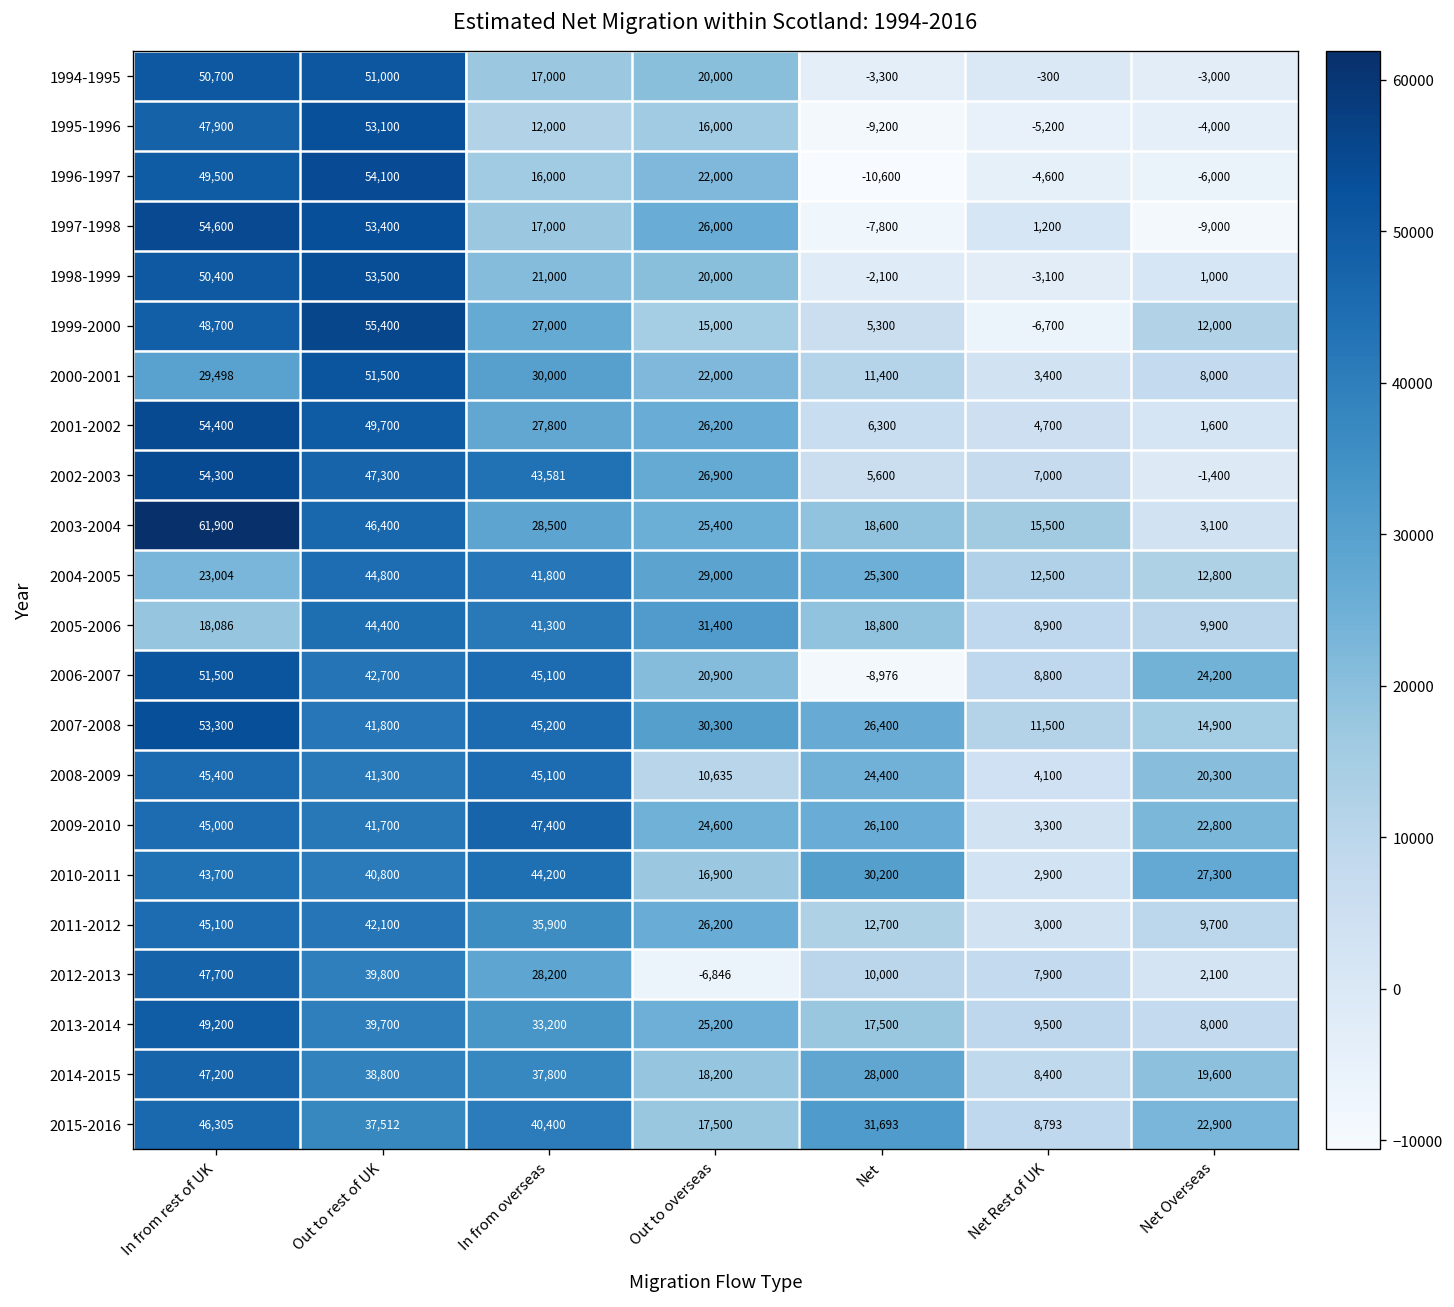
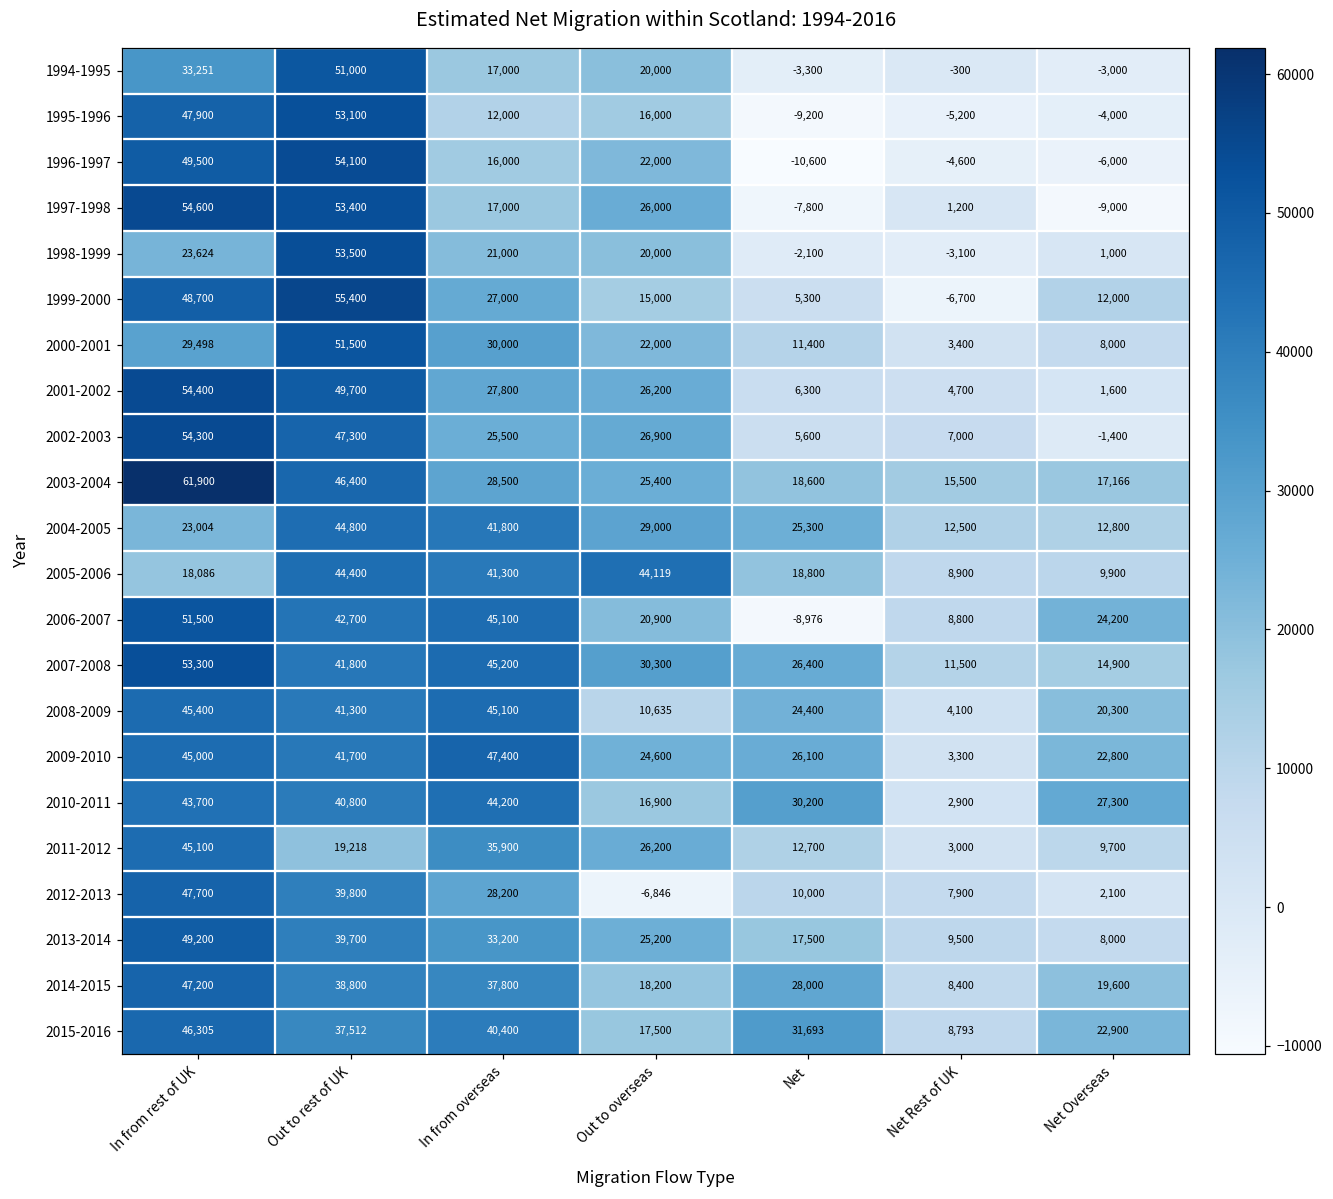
1994-1995, In from rest of UK: 50,700 -> 33,251
1998-1999, In from rest of UK: 50,400 -> 23,624
2002-2003, In from overseas: 43,581 -> 25,500
2003-2004, Net Overseas: 3,100 -> 17,166
2005-2006, Out to overseas: 31,400 -> 44,119
2011-2012, Out to rest of UK: 42,100 -> 19,218
